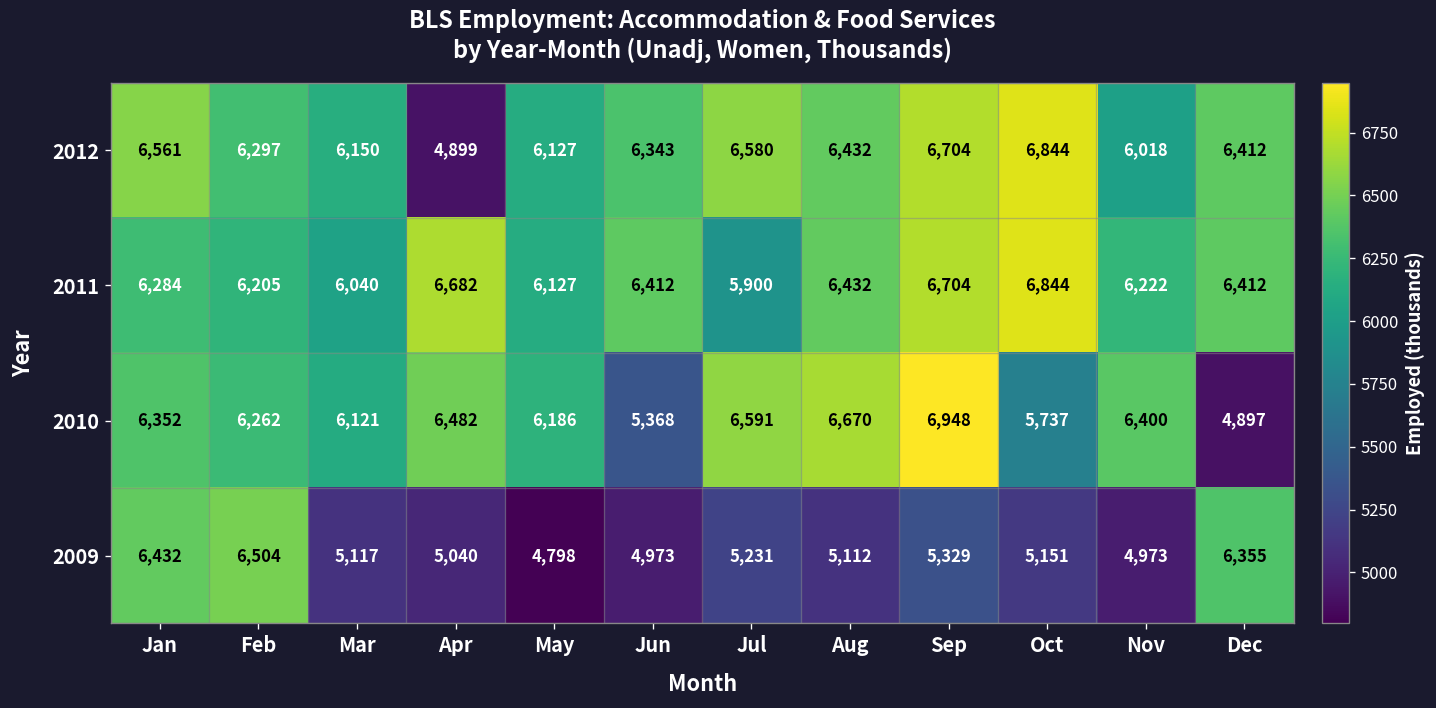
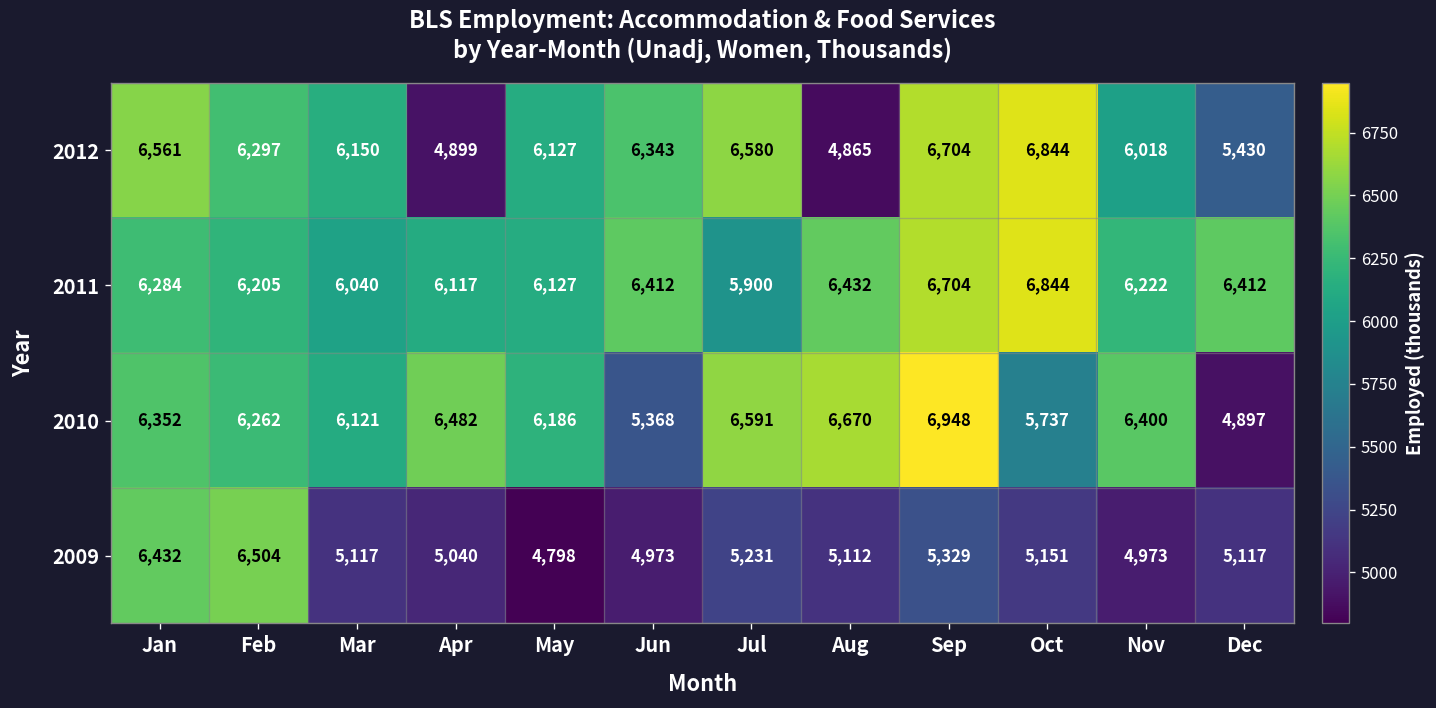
2012, Aug: 6,432 -> 4,865
2012, Dec: 6,412 -> 5,430
2011, Apr: 6,682 -> 6,117
2009, Dec: 6,355 -> 5,117
